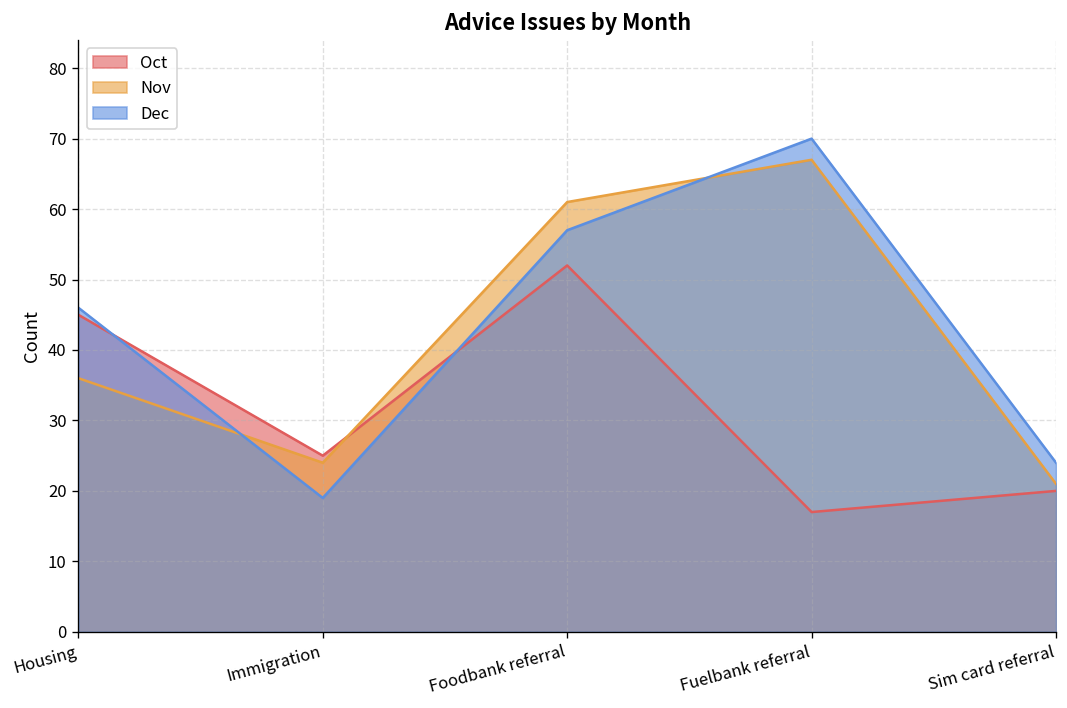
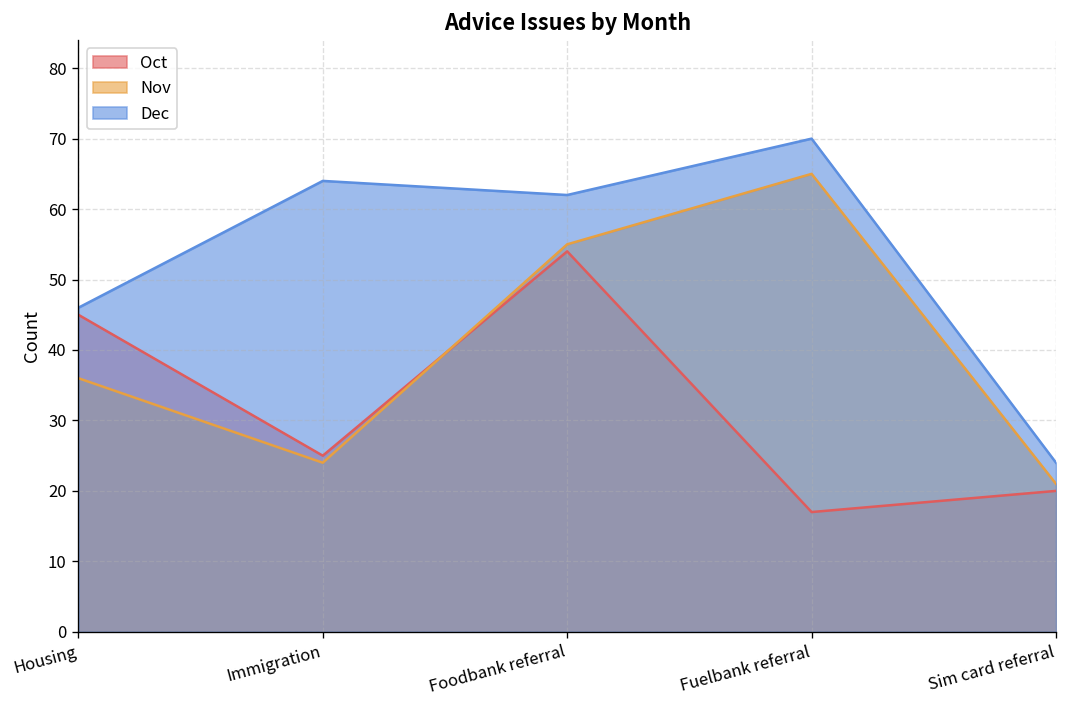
Dec, Immigration: 19 -> 64
Oct, Foodbank referral: 52 -> 54
Nov, Foodbank referral: 61 -> 55
Dec, Foodbank referral: 57 -> 62
Nov, Fuelbank referral: 67 -> 65
